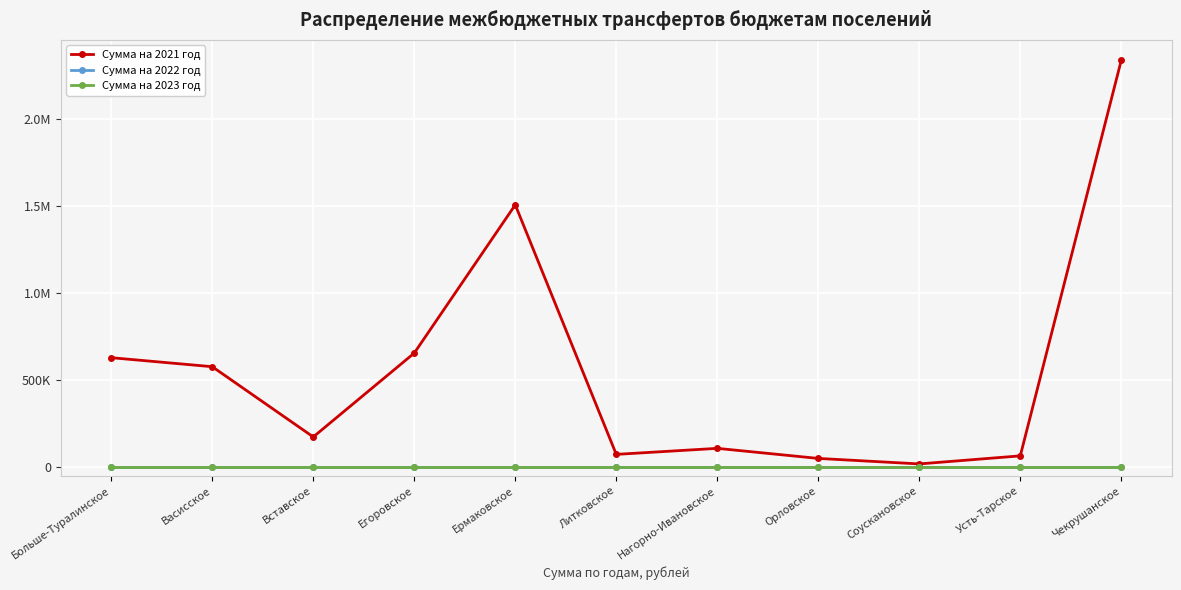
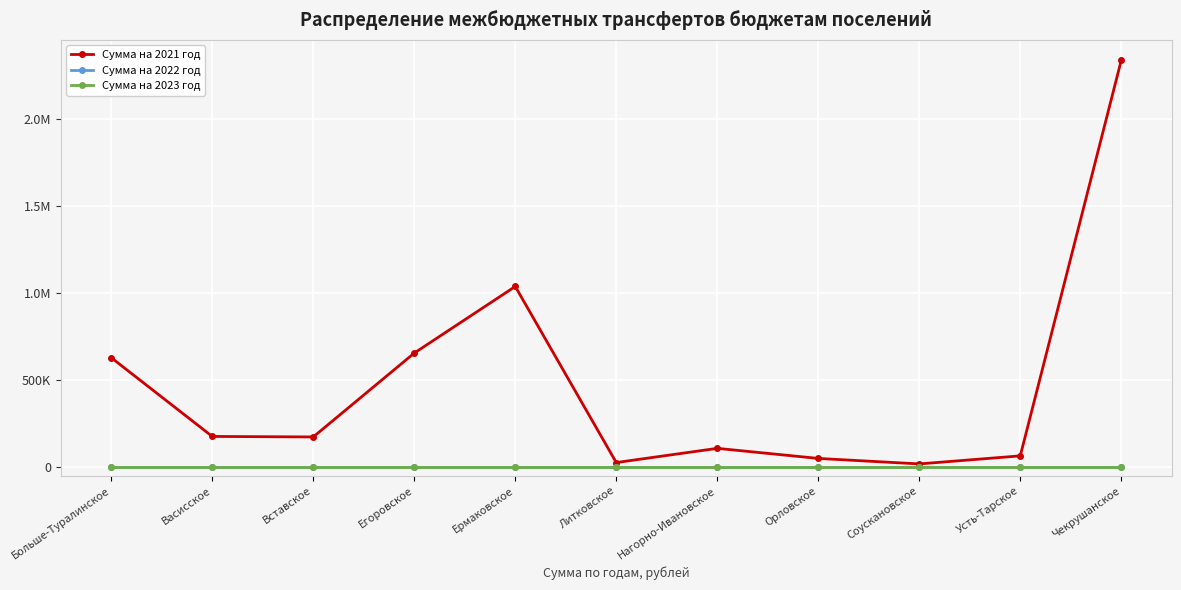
Сумма на 2021 год, Васисское: 580000 -> 180000
Сумма на 2021 год, Ермаковское: 1510000 -> 1040000
Сумма на 2021 год, Литковское: 70000 -> 30000
